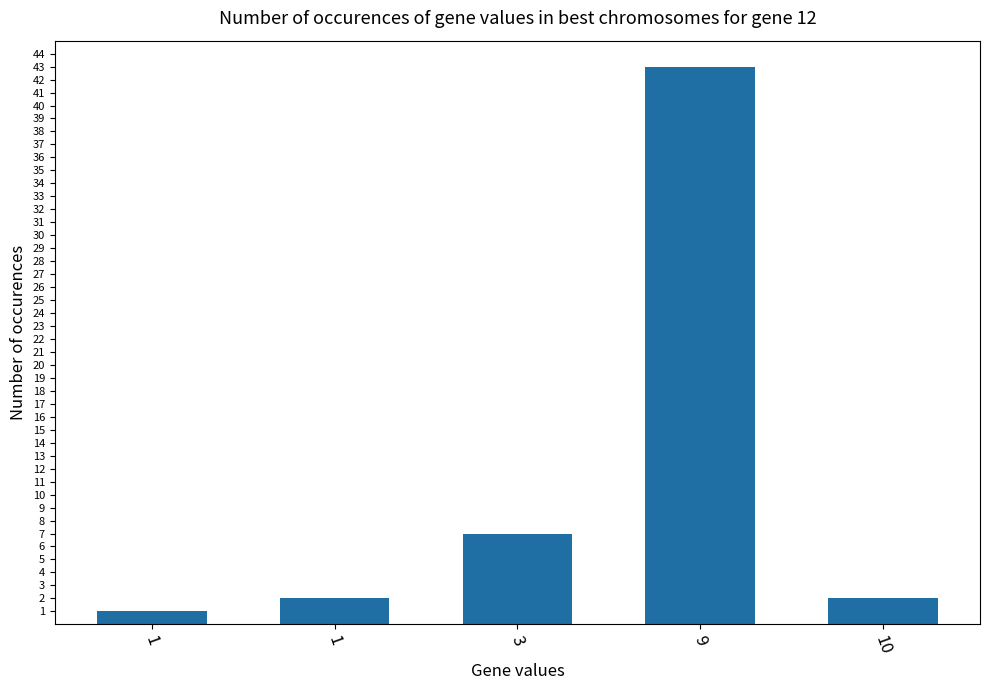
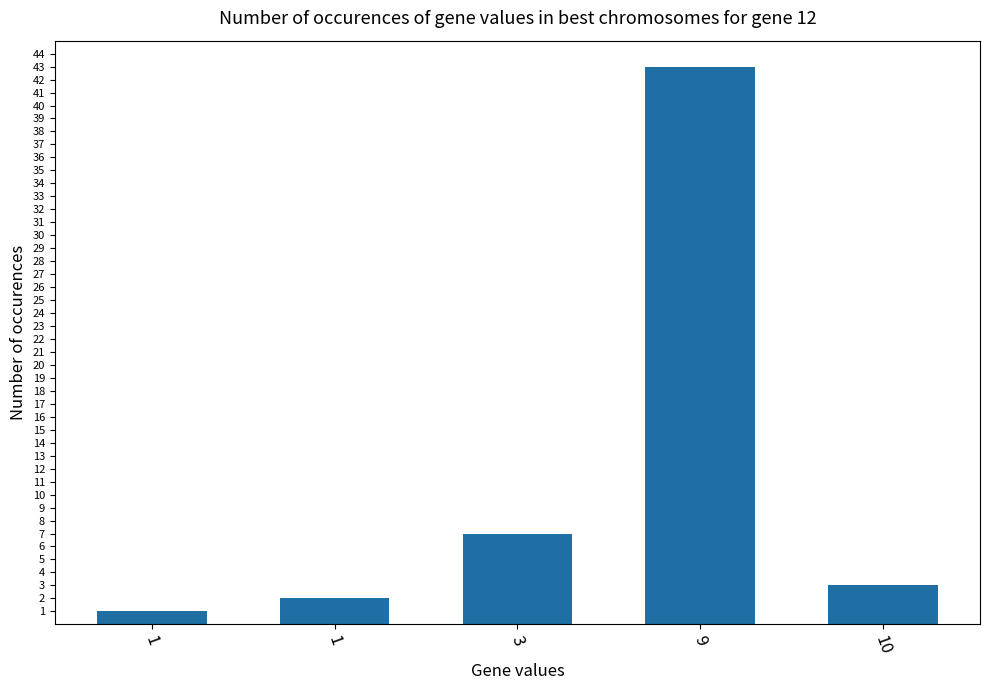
10: 2 -> 3
